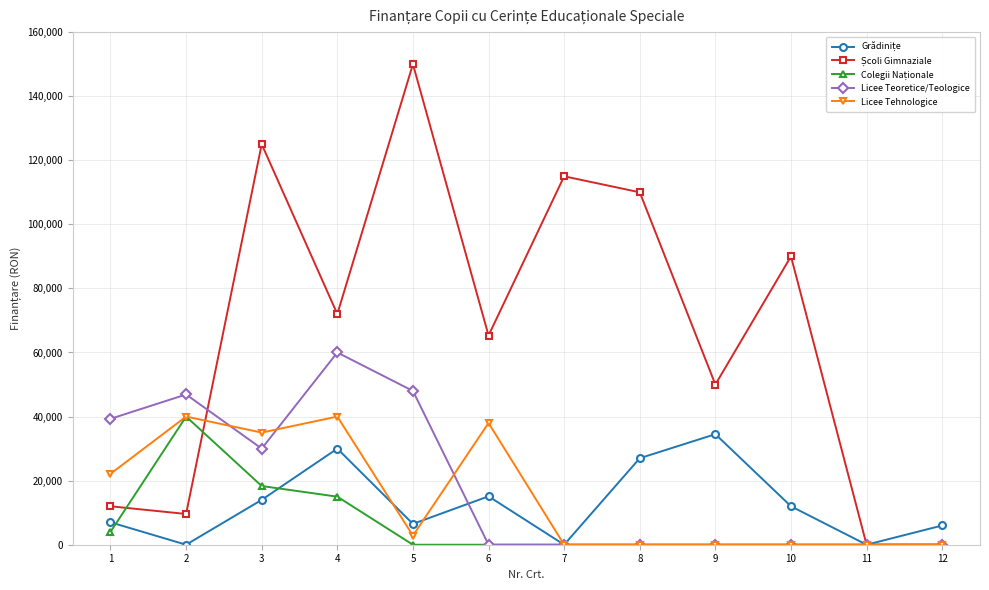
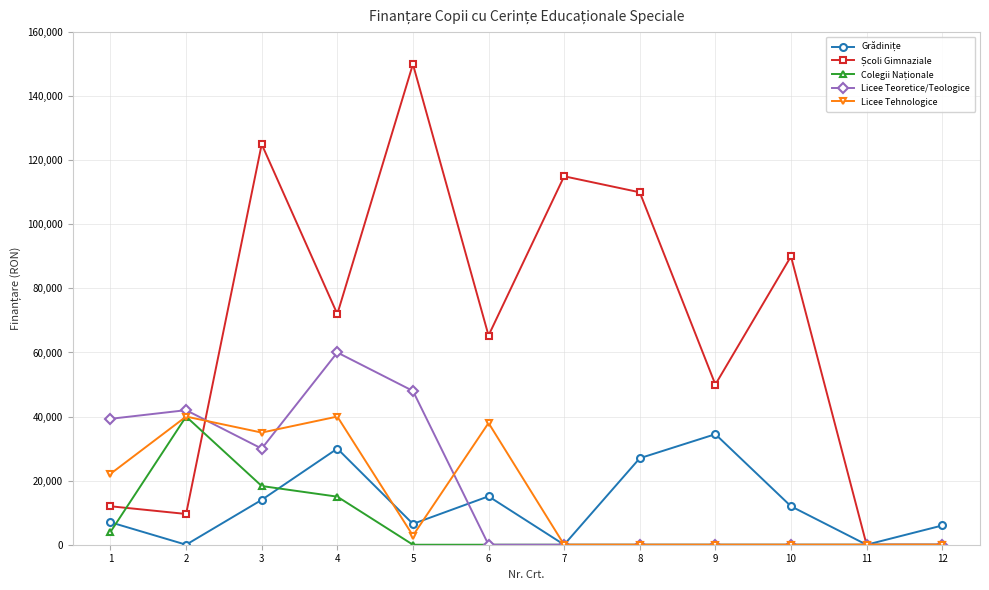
Licee Teoretice/Teologice, 2: 47,000 -> 42,000
